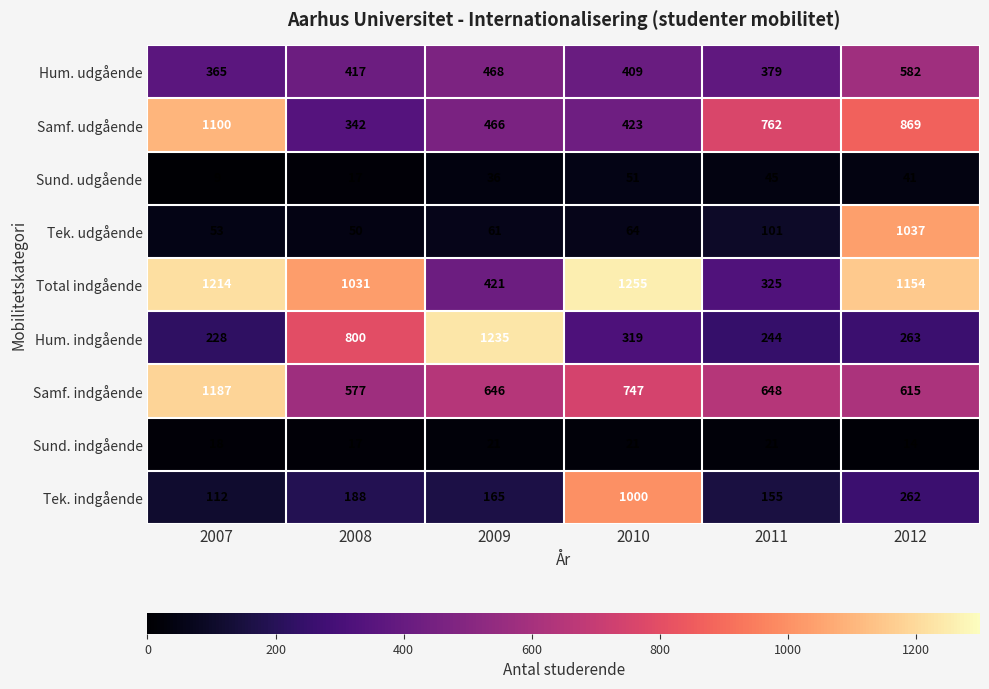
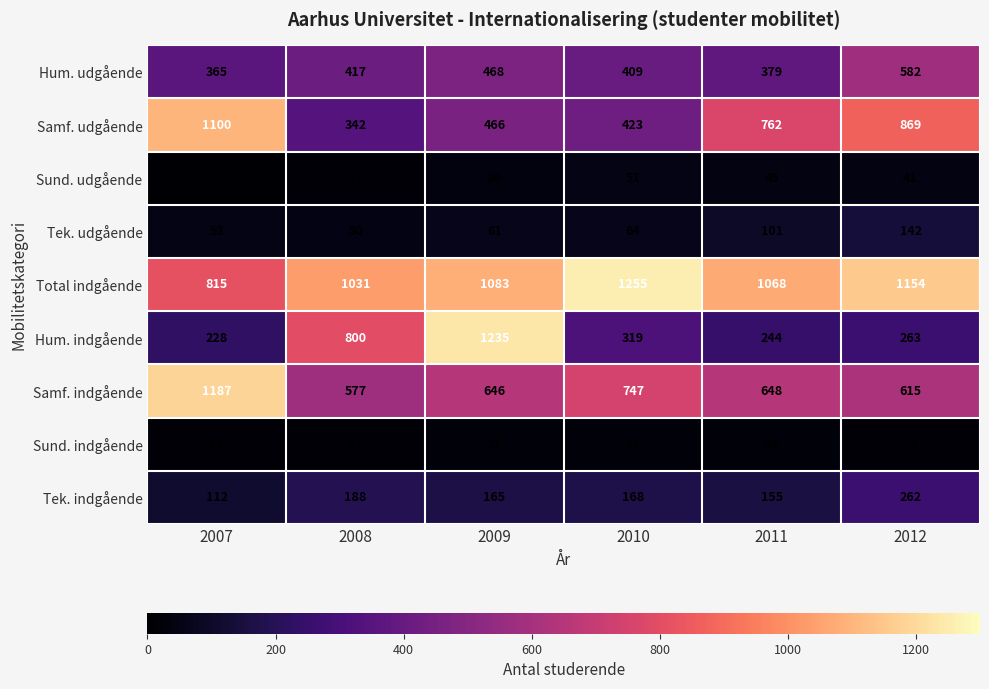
Tek. udgående, 2012: 1037 -> 142
Total indgående, 2007: 1214 -> 815
Total indgående, 2009: 421 -> 1083
Total indgående, 2011: 325 -> 1068
Tek. indgående, 2010: 1000 -> 168
